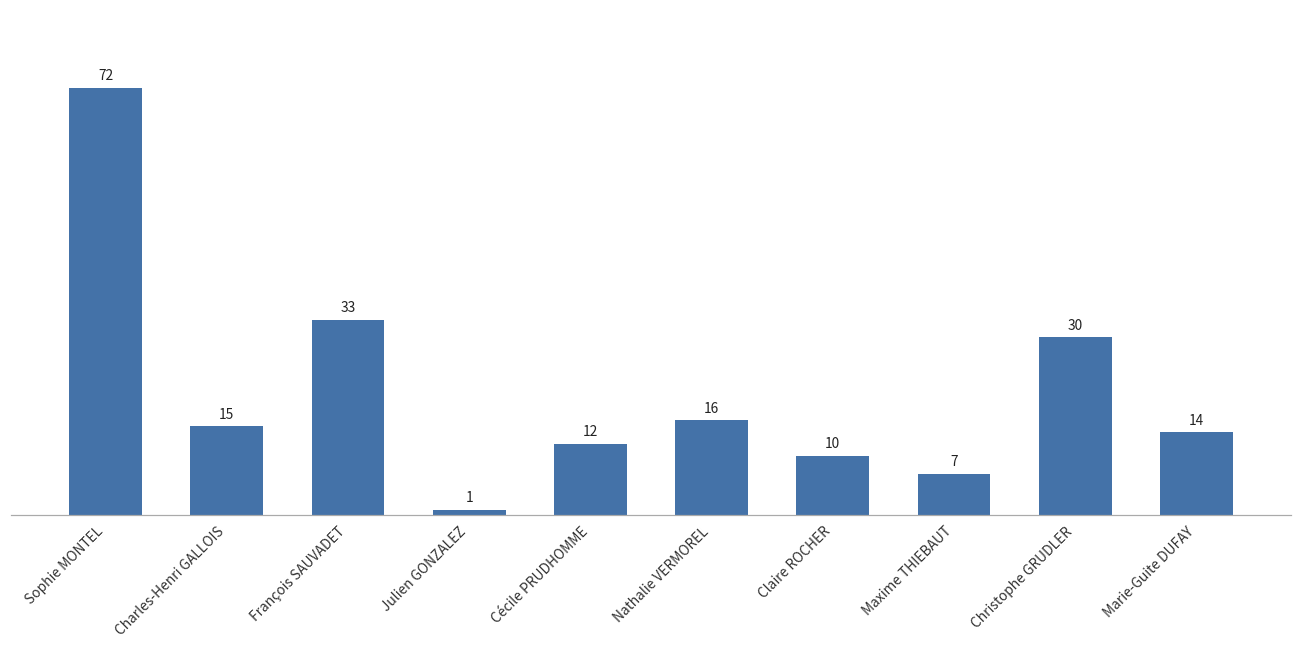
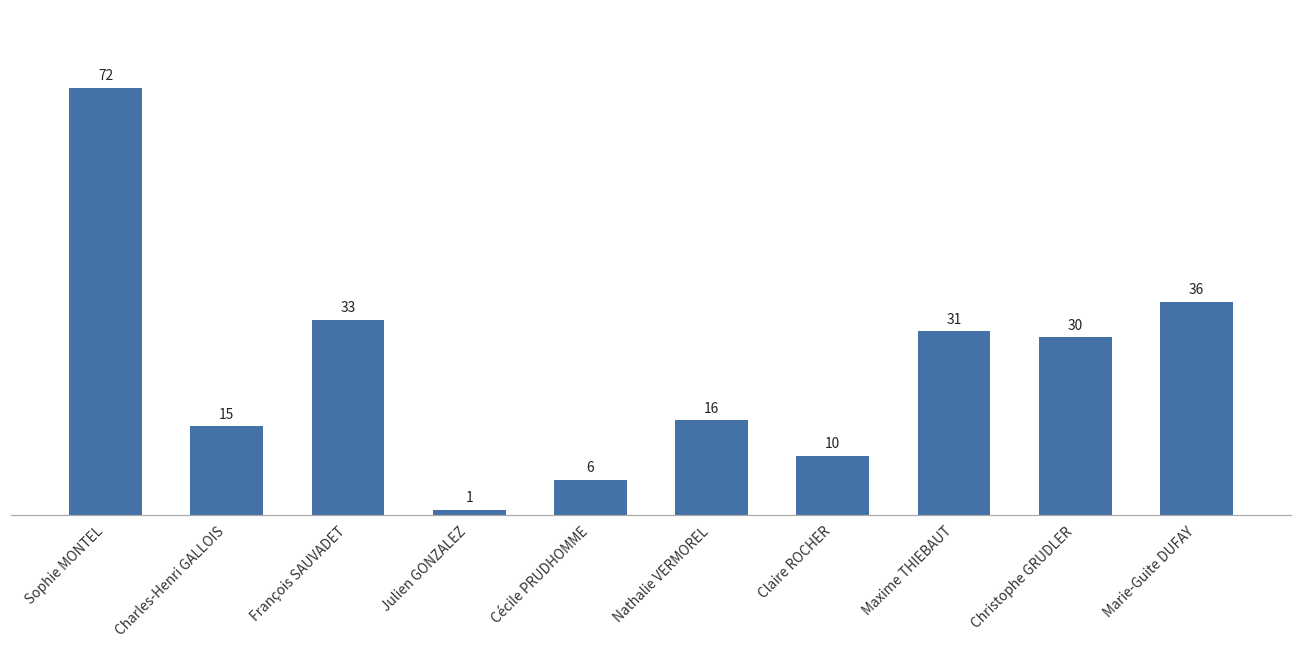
Cécile PRUDHOMME: 12 -> 6
Maxime THIEBAUT: 7 -> 31
Marie-Guite DUFAY: 14 -> 36
